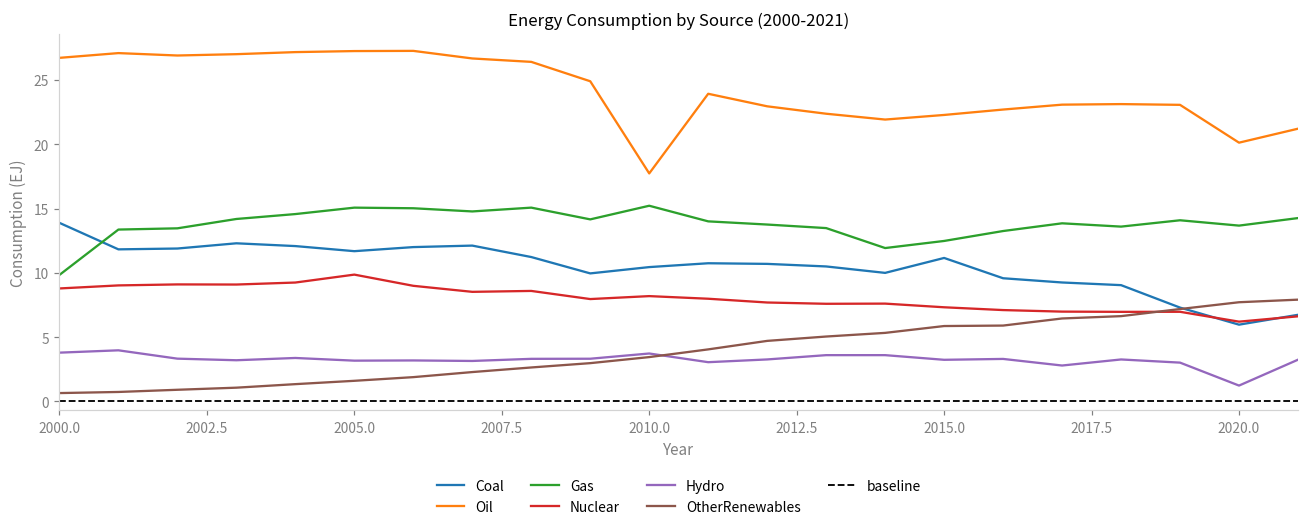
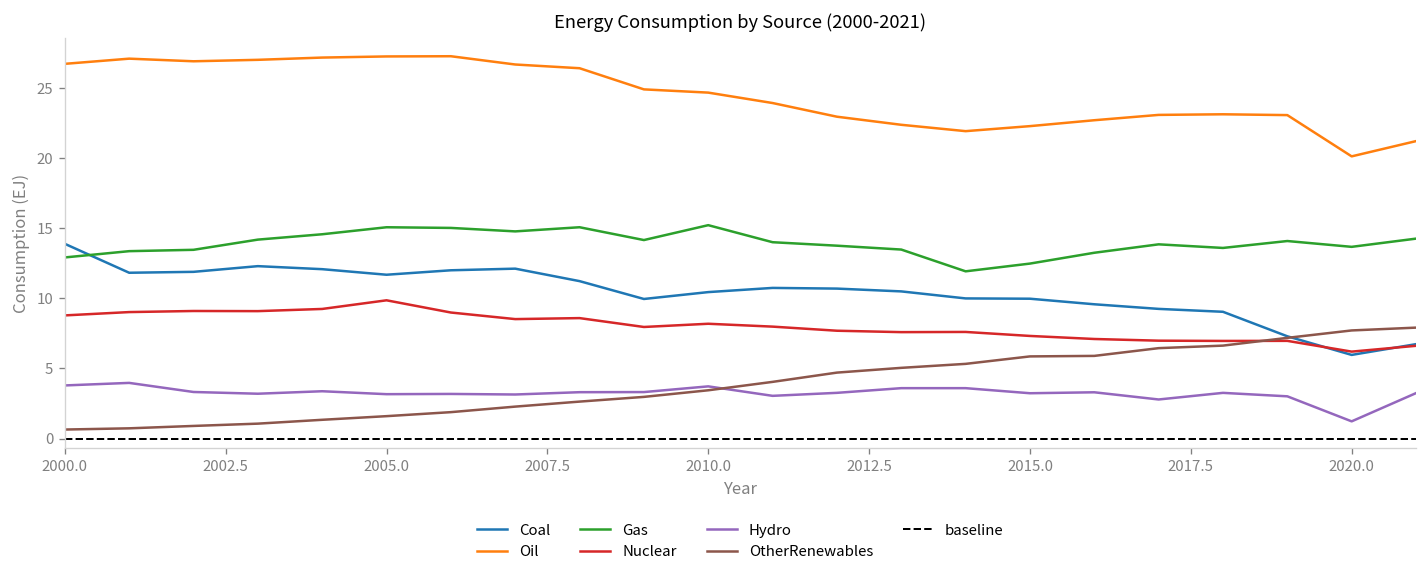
Gas, 2000.0: 9.8 -> 12.9
Oil, 2010.0: 17.7 -> 24.7
Coal, 2015.0: 11.2 -> 10.0
